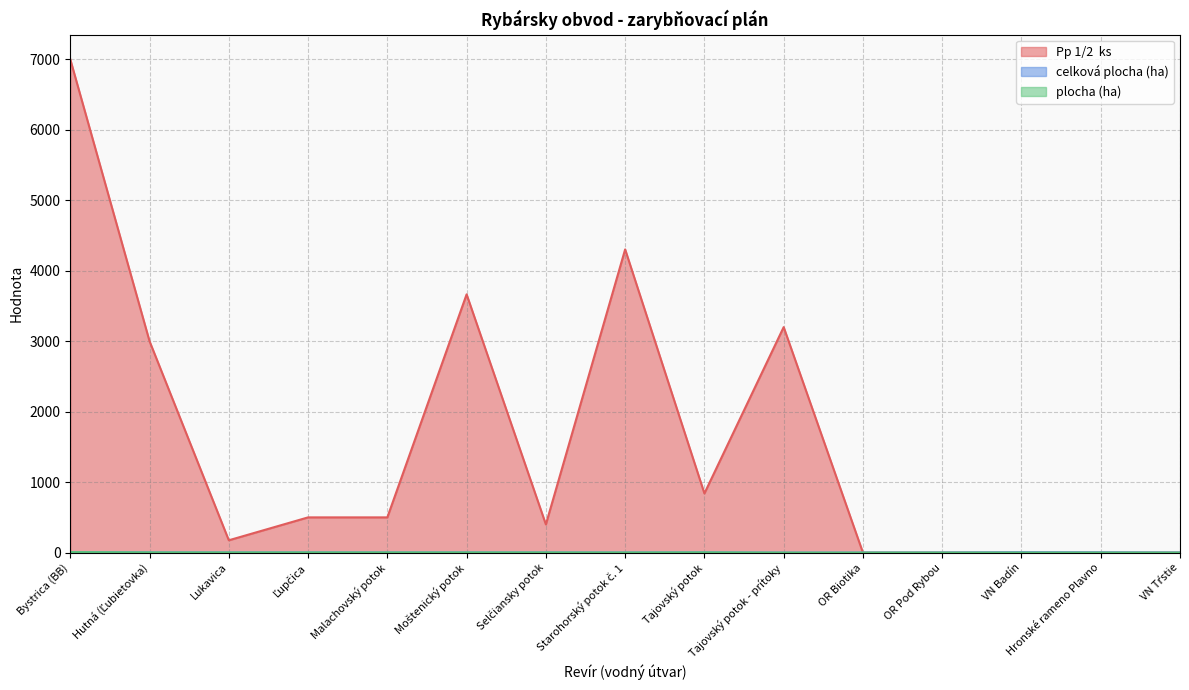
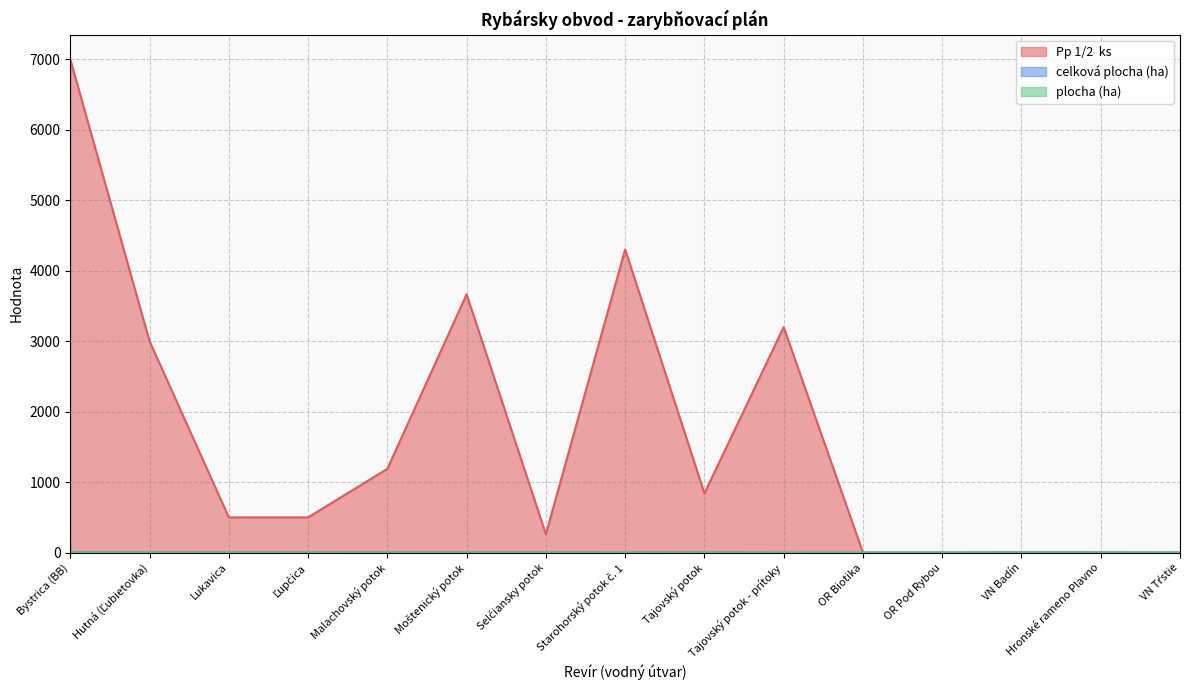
Pp 1/2 ks, Lukavica: 200 -> 500
Pp 1/2 ks, Malachovský potok: 500 -> 1200
Pp 1/2 ks, Selčiansky potok: 400 -> 300
